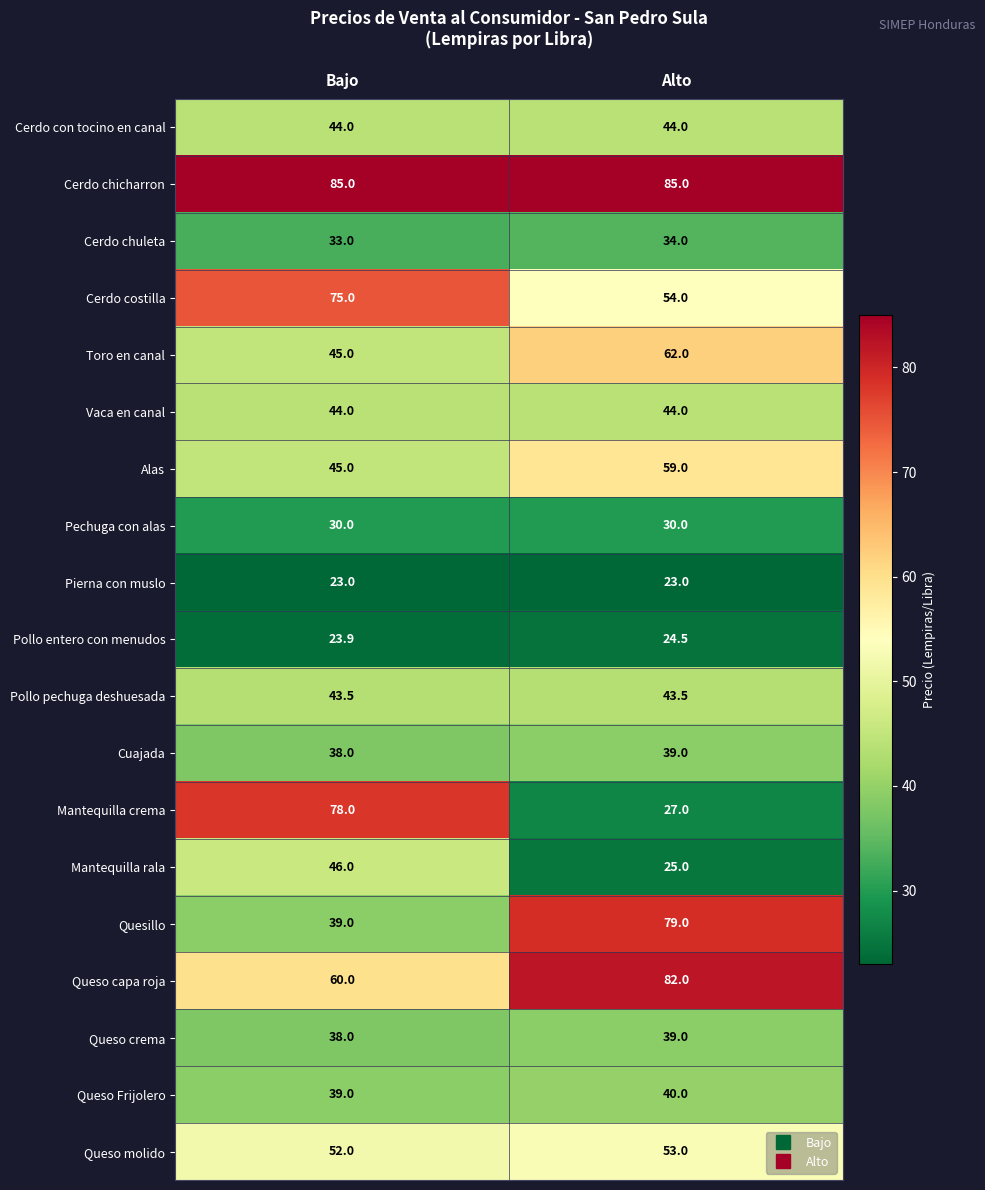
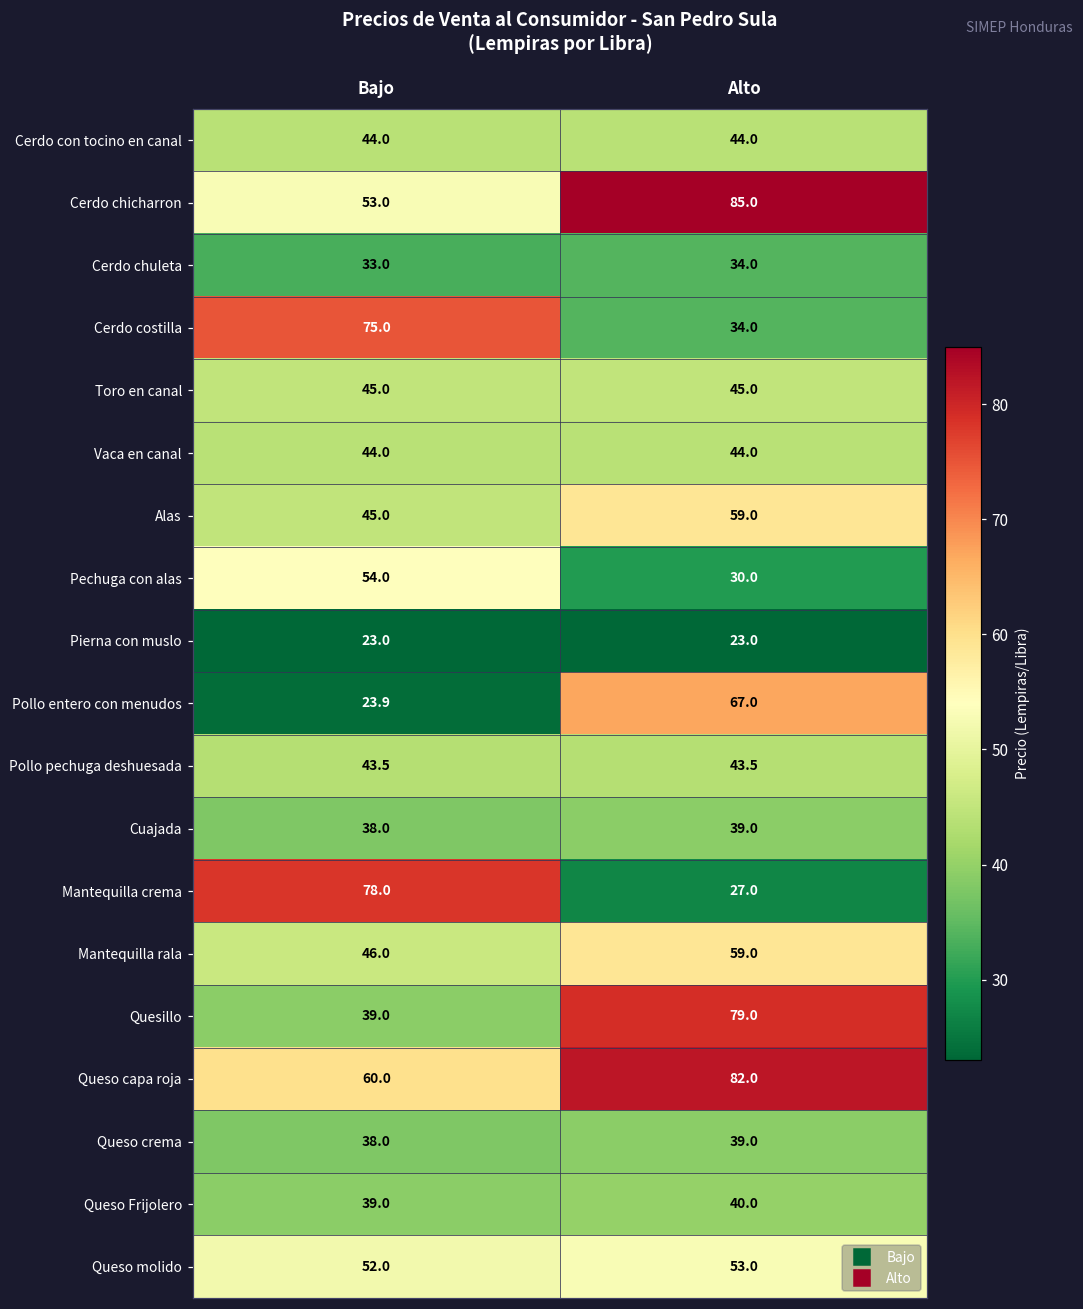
Cerdo chicharron, Bajo: 85.0 -> 53.0
Cerdo costilla, Alto: 54.0 -> 34.0
Toro en canal, Alto: 62.0 -> 45.0
Pechuga con alas, Bajo: 30.0 -> 54.0
Pollo entero con menudos, Alto: 24.5 -> 67.0
Mantequilla rala, Alto: 25.0 -> 59.0
